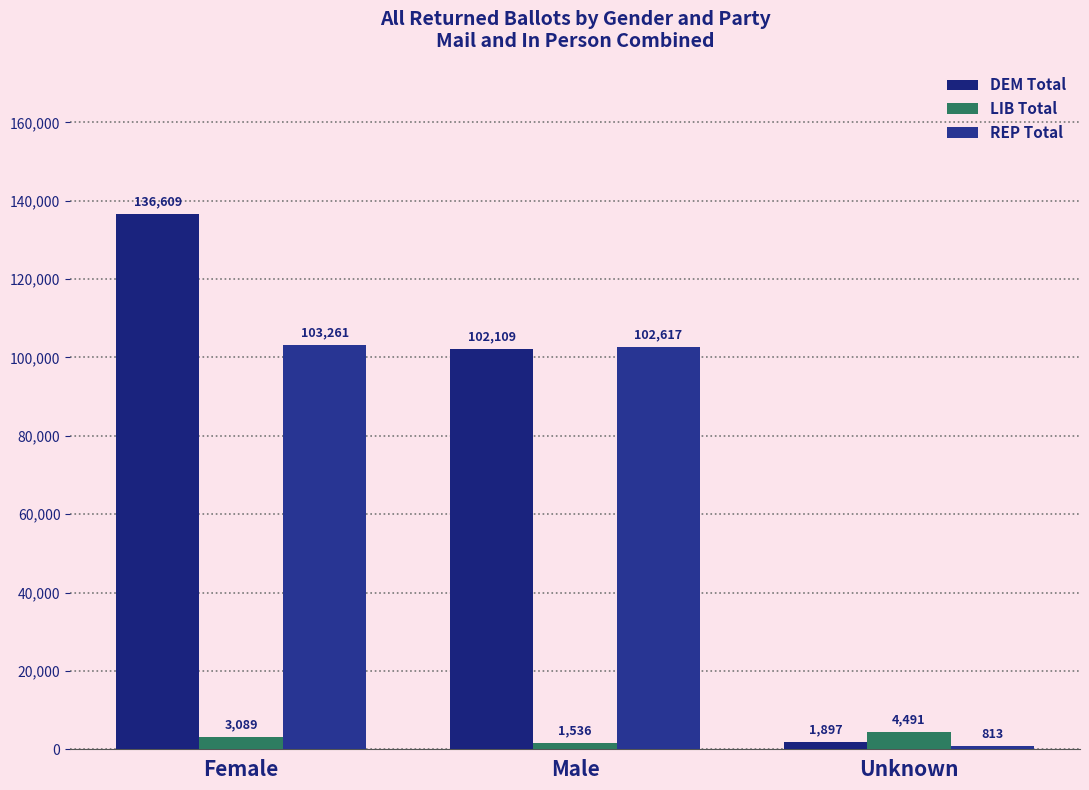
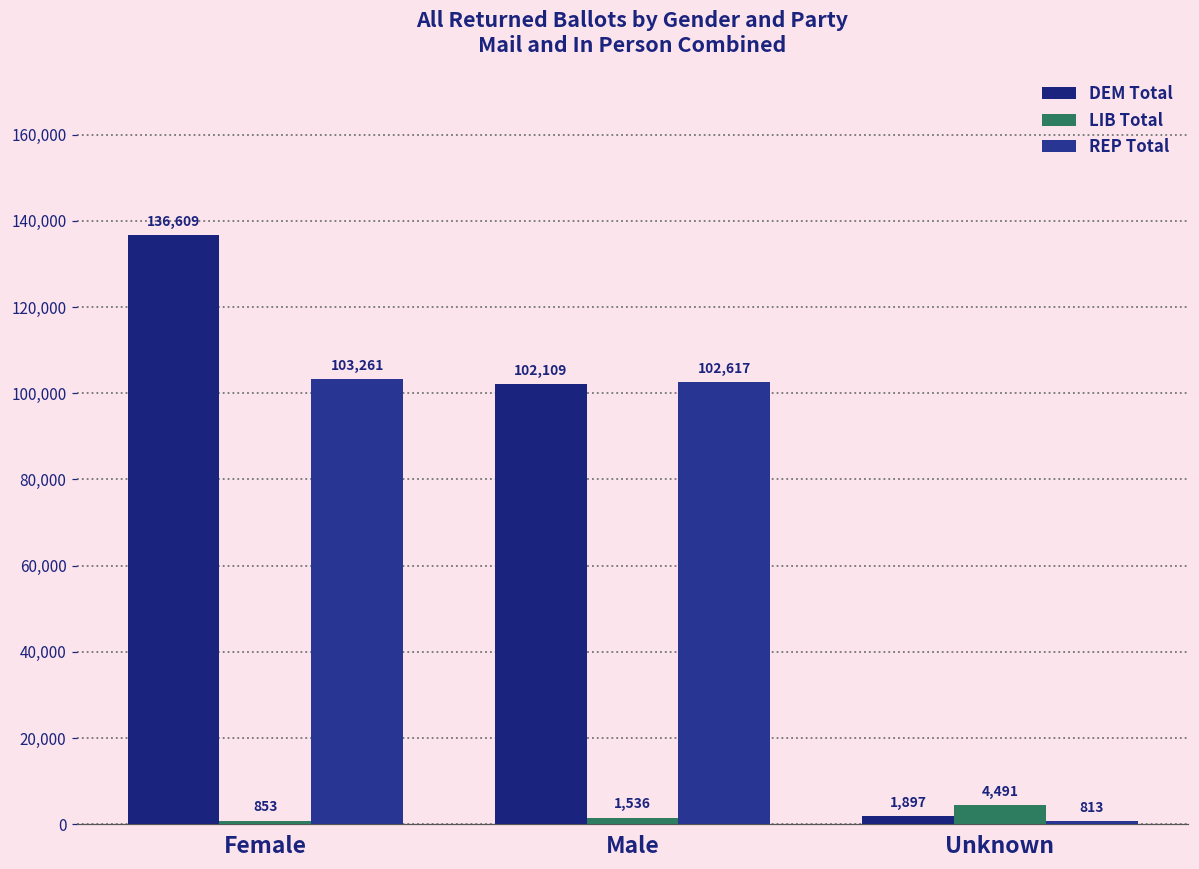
LIB Total, Female: 3,089 -> 853
